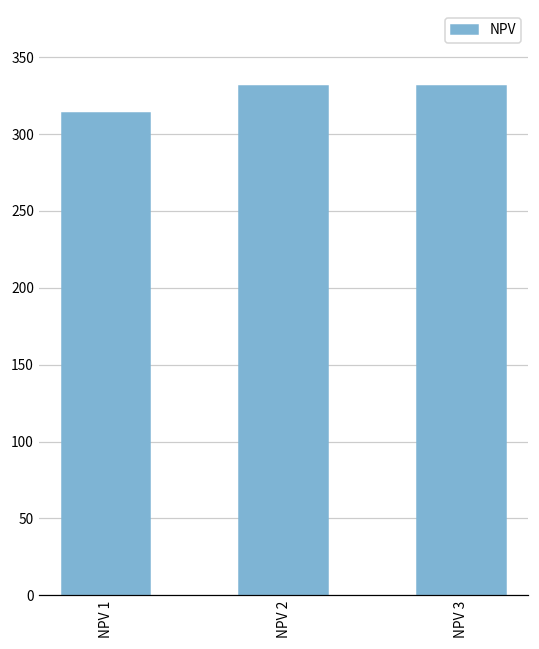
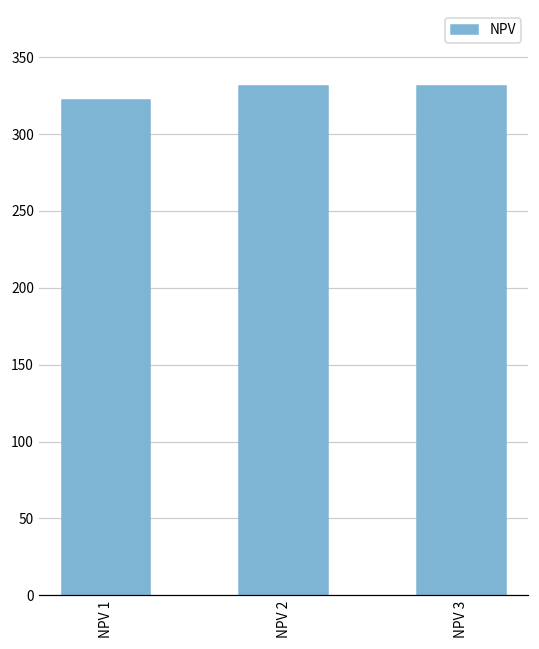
NPV 1: 314 -> 322
